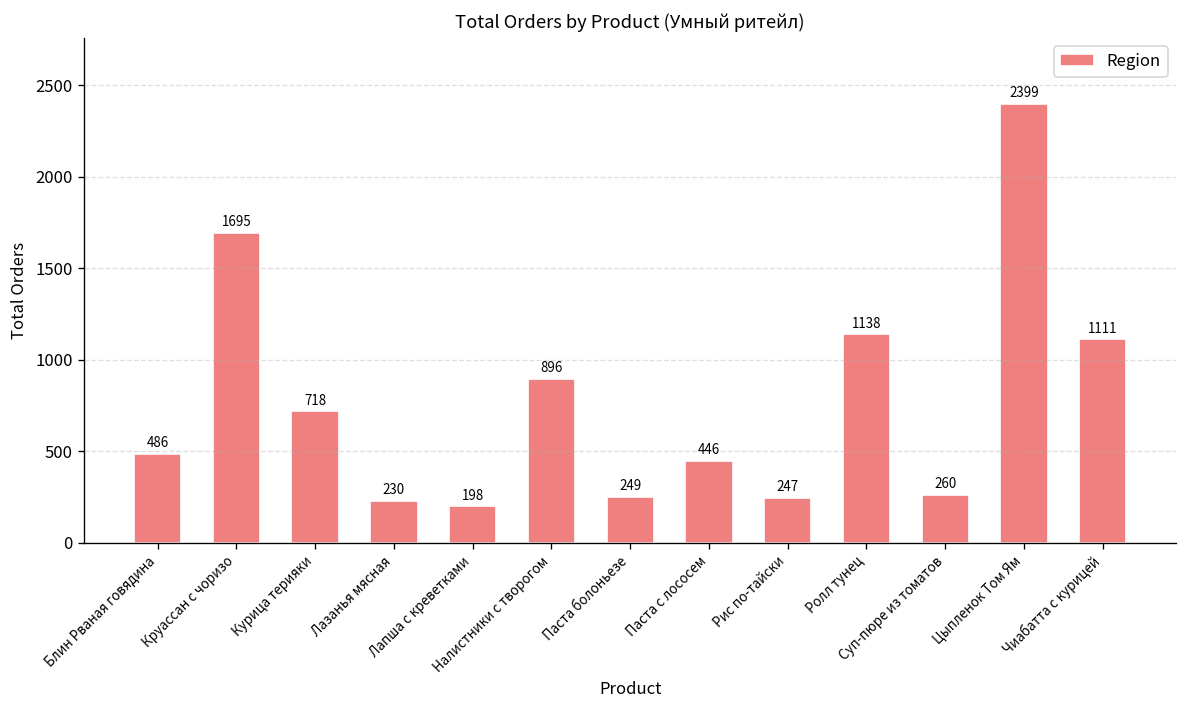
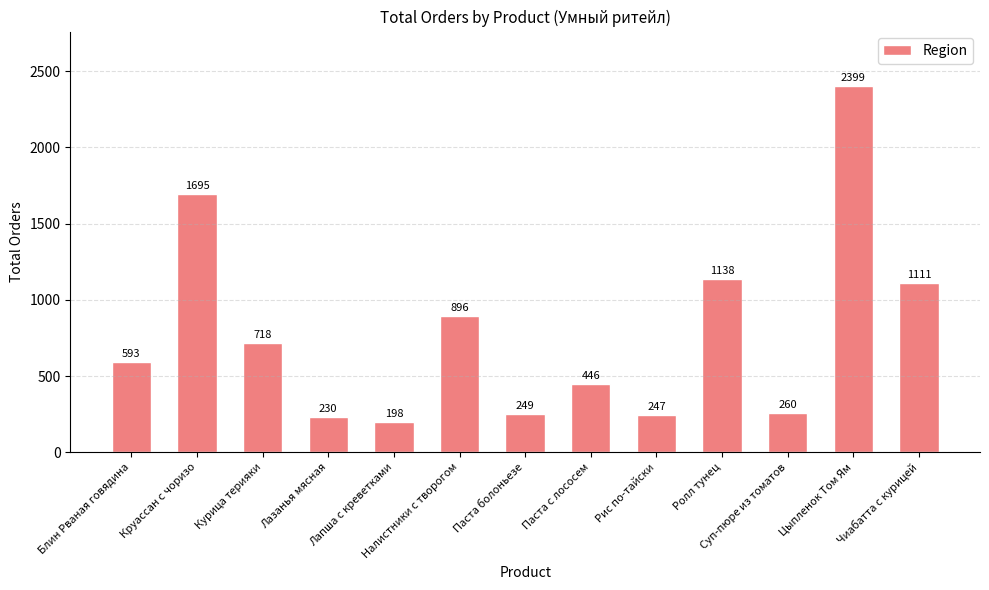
Блин Рваная говядина: 486 -> 593
